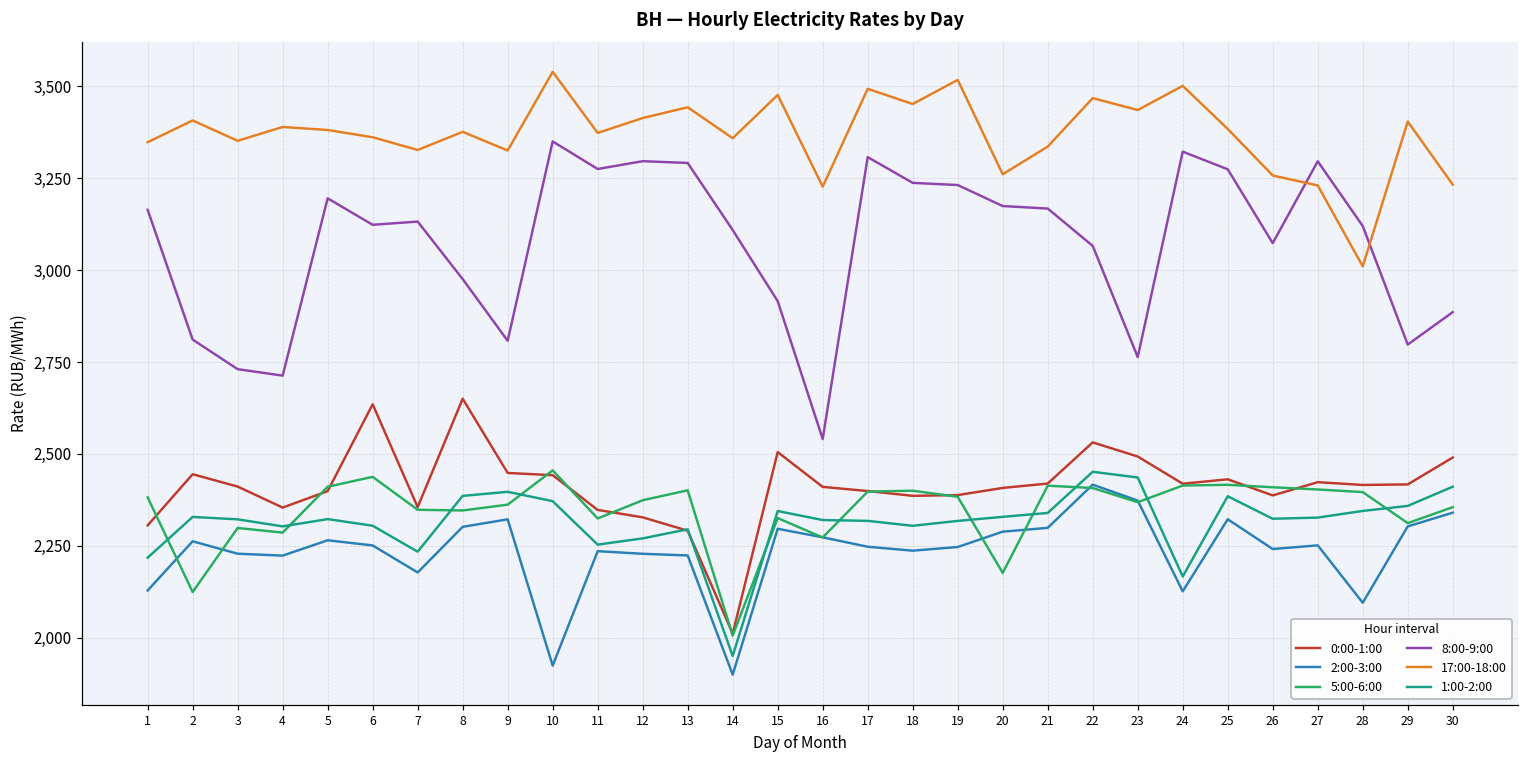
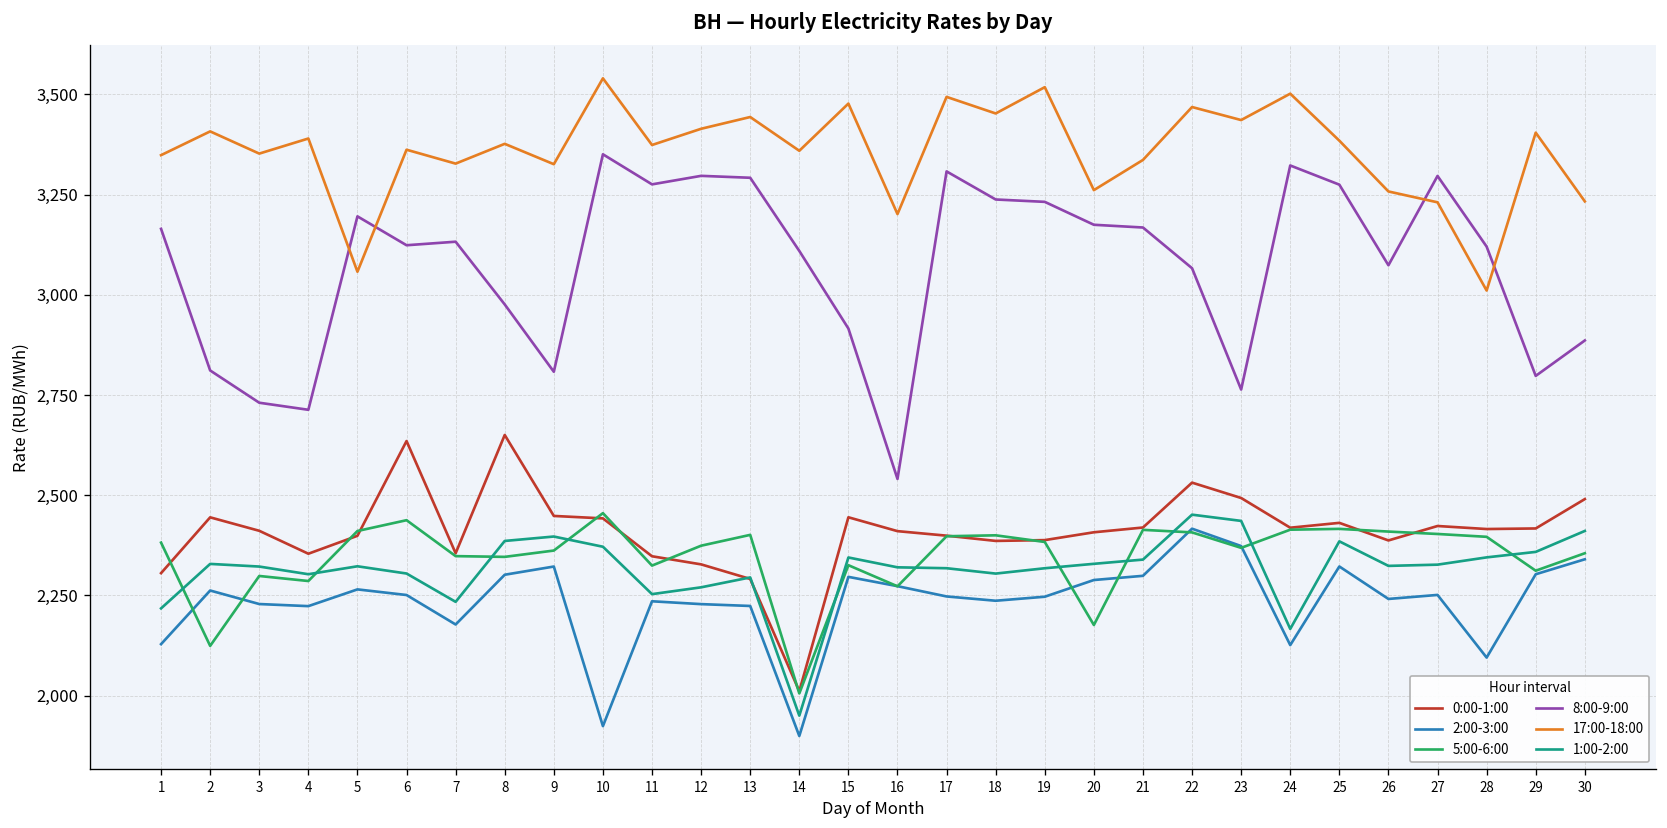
17:00-18:00, 5: 3,380 -> 3,060
0:00-1:00, 15: 2,500 -> 2,440
17:00-18:00, 16: 3,230 -> 3,200
